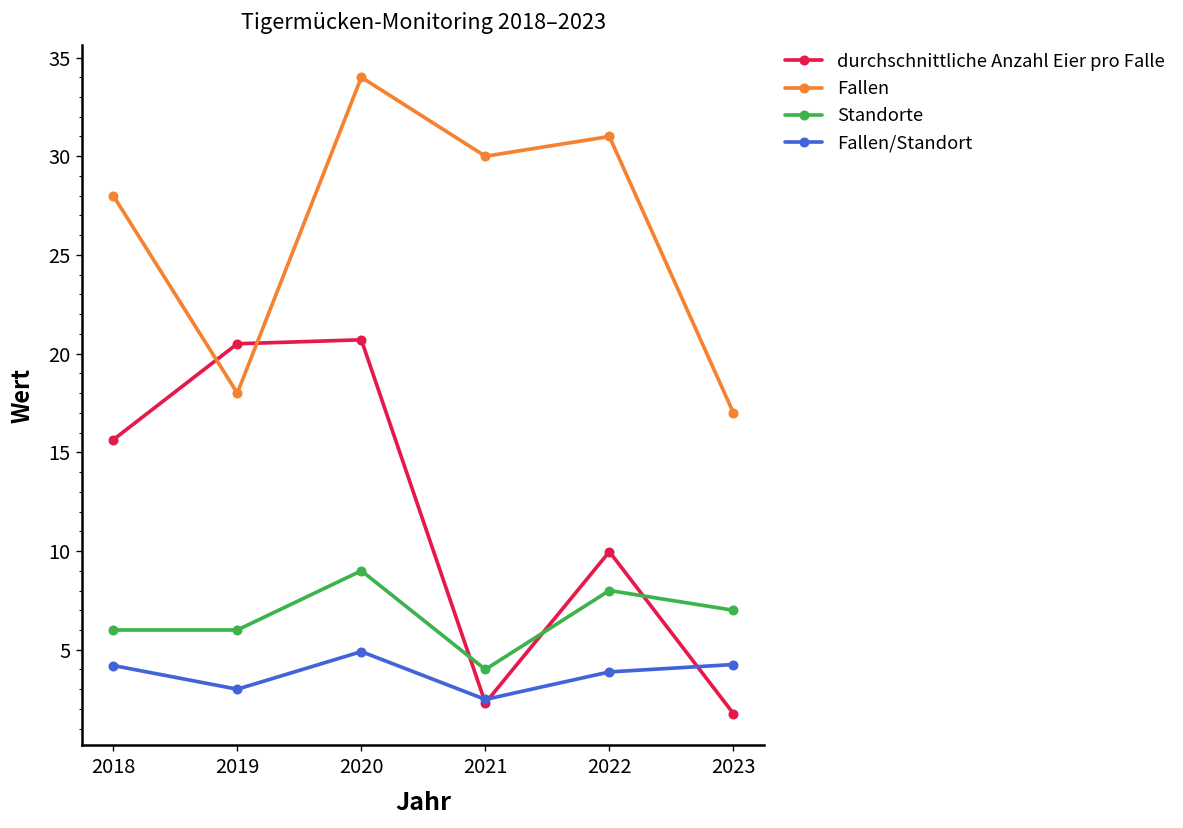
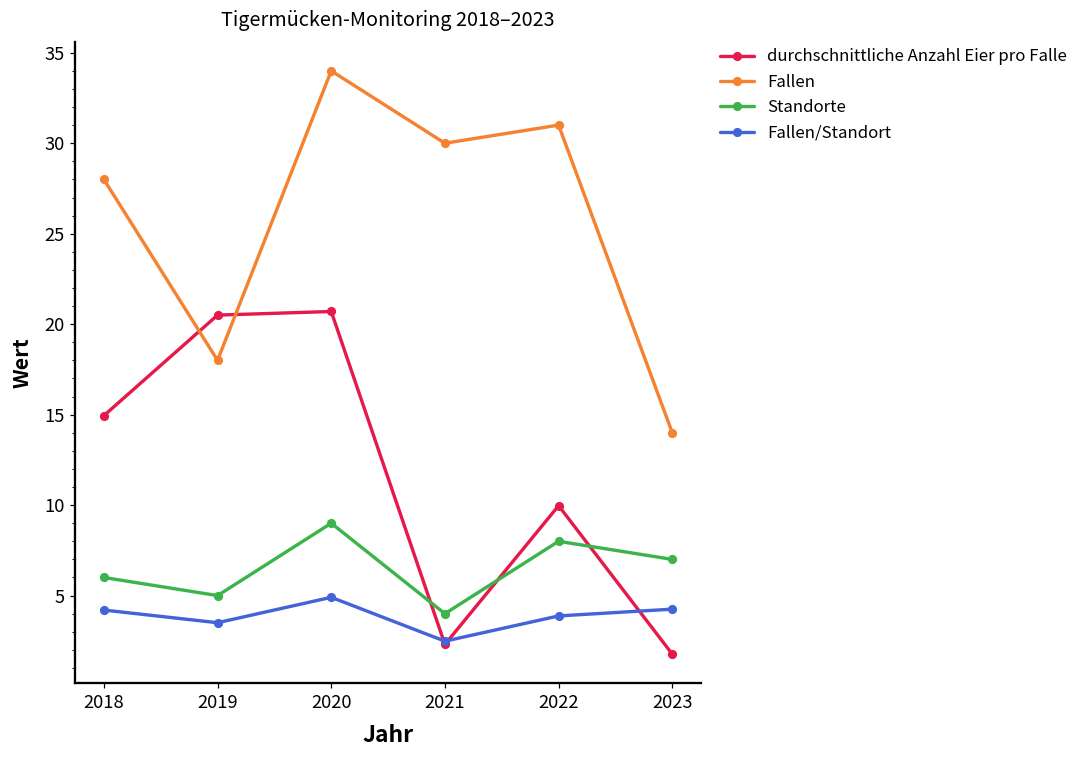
durchschnittliche Anzahl Eier pro Falle, 2018: 15.6 -> 14.9
Standorte, 2019: 6 -> 5
Fallen/Standort, 2019: 3.0 -> 3.5
Fallen, 2023: 17 -> 14
